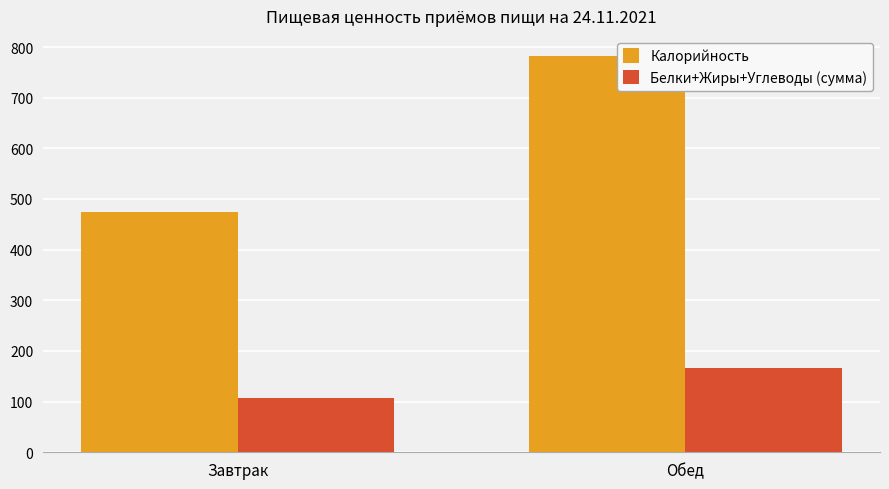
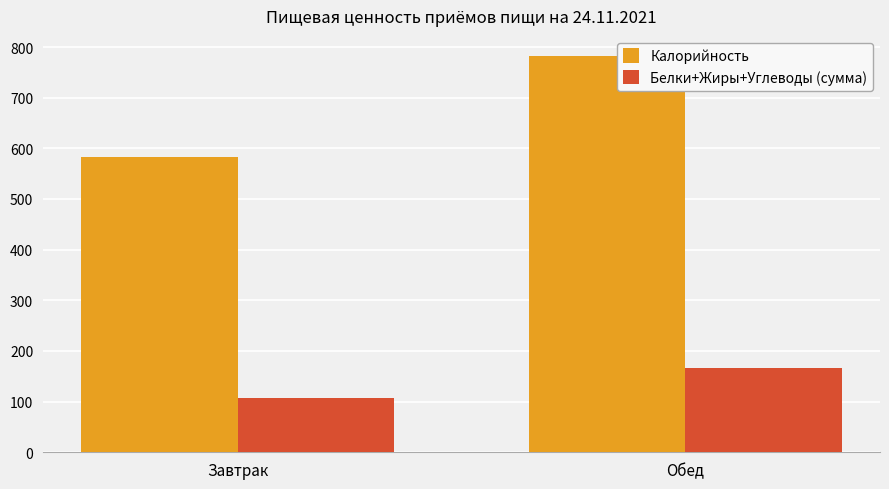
Калорийность, Завтрак: 470 -> 580
